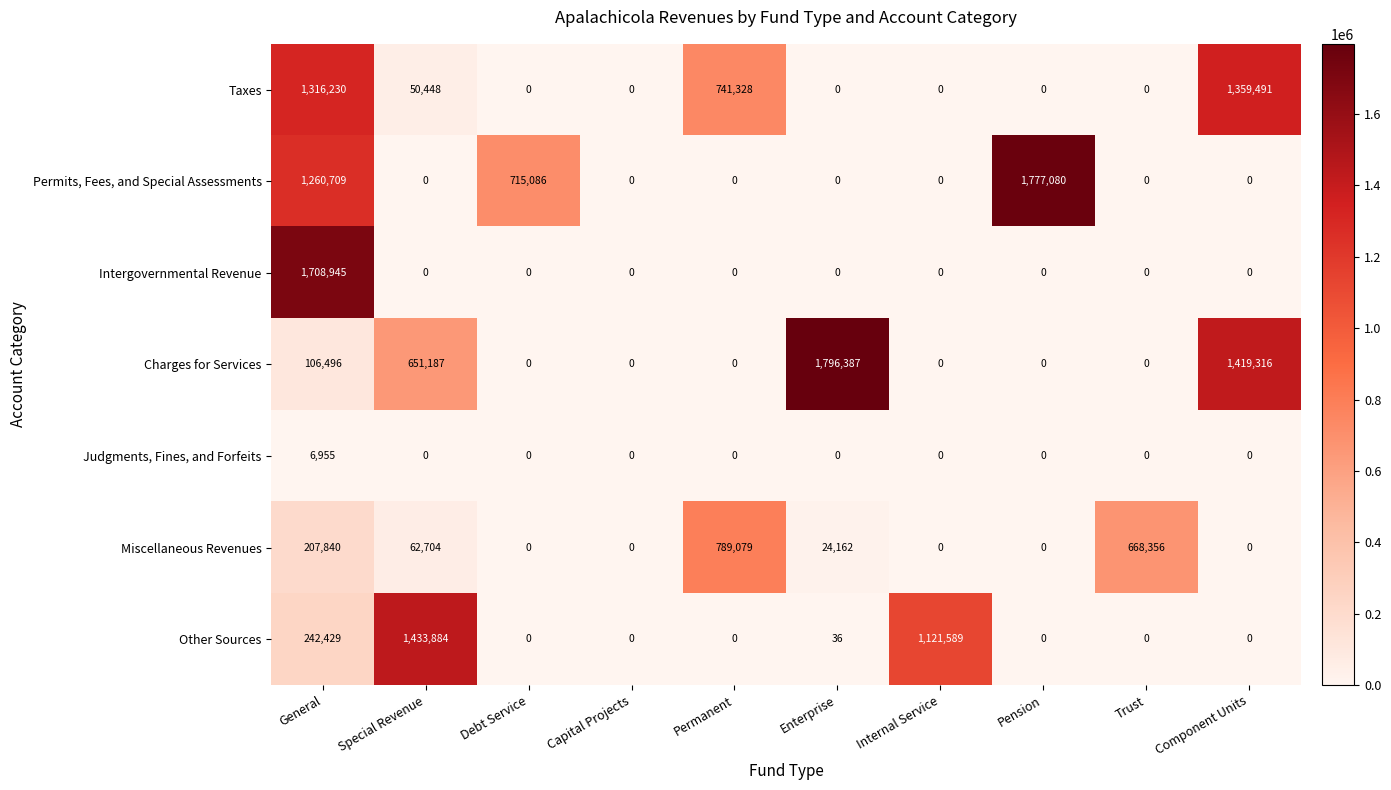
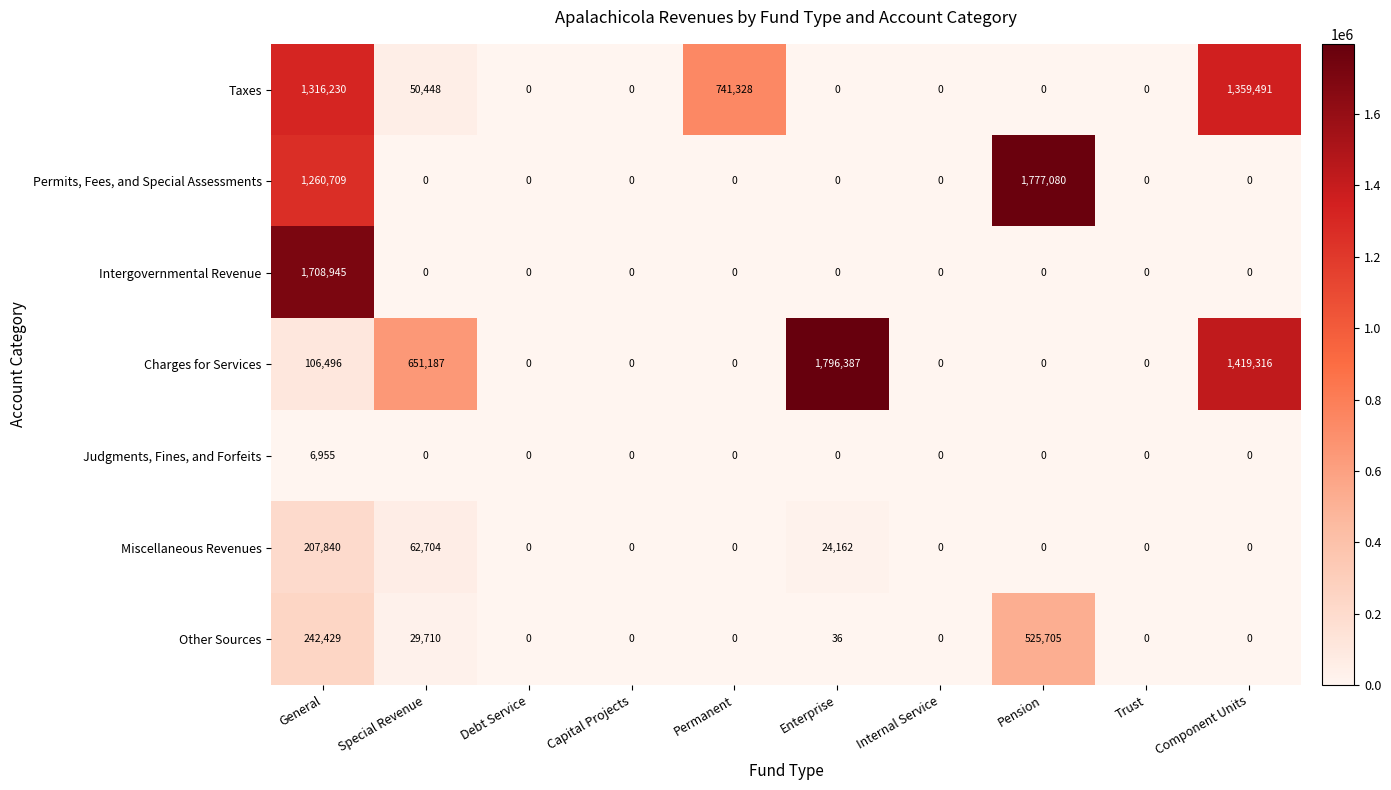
Permits, Fees, and Special Assessments, Debt Service: 715,086 -> 0
Miscellaneous Revenues, Permanent: 789,079 -> 0
Miscellaneous Revenues, Trust: 668,356 -> 0
Other Sources, Special Revenue: 1,433,884 -> 29,710
Other Sources, Internal Service: 1,121,589 -> 0
Other Sources, Pension: 0 -> 525,705
